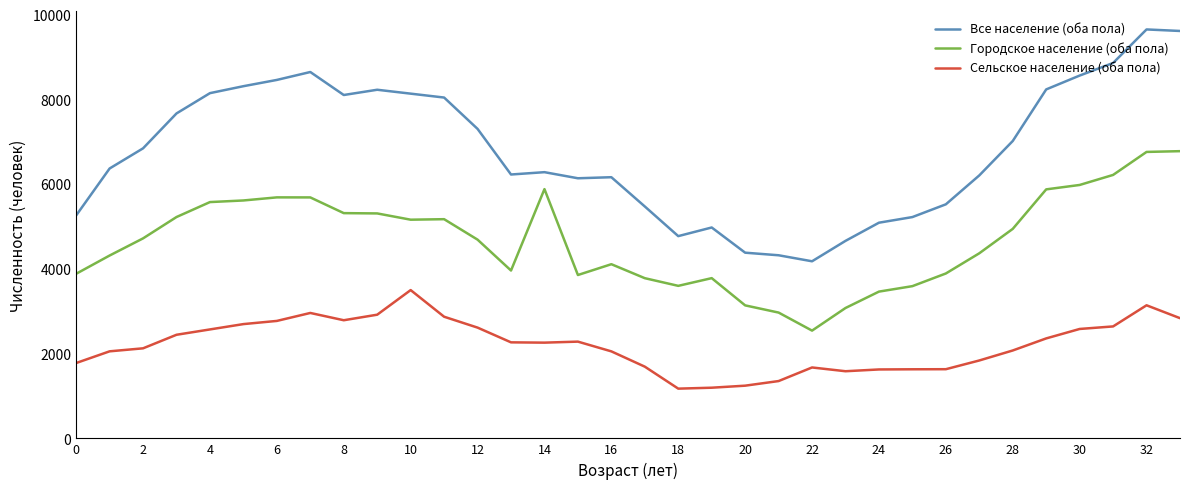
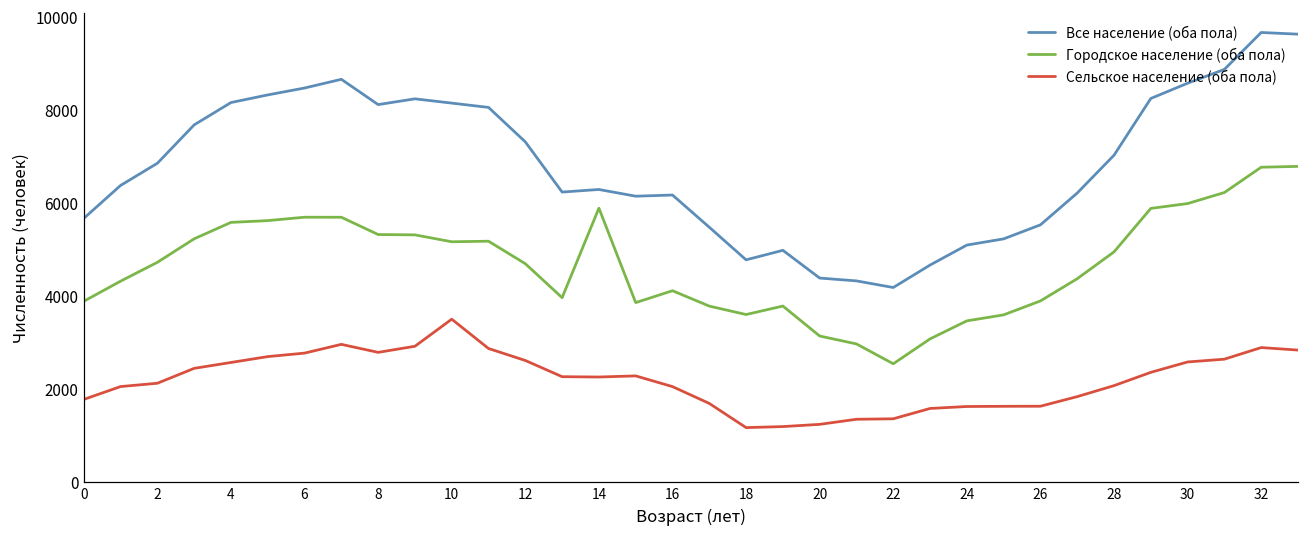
Все население (оба пола), 0: 5300 -> 5700
Сельское население (оба пола), 22: 1700 -> 1400
Сельское население (оба пола), 32: 3100 -> 2900
